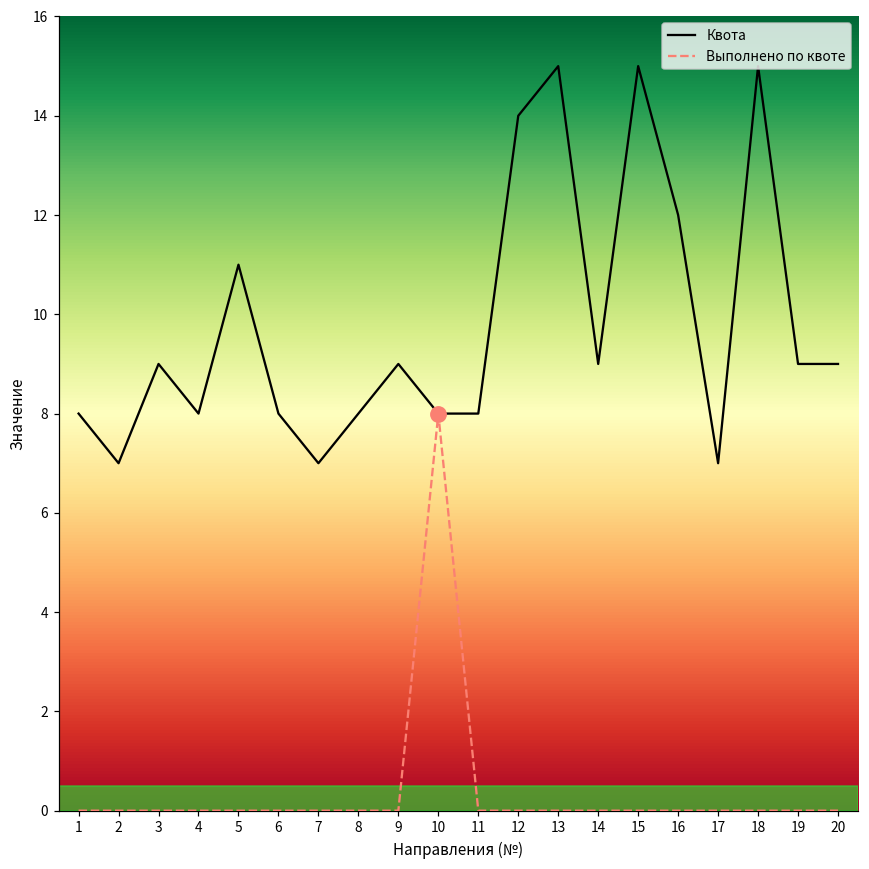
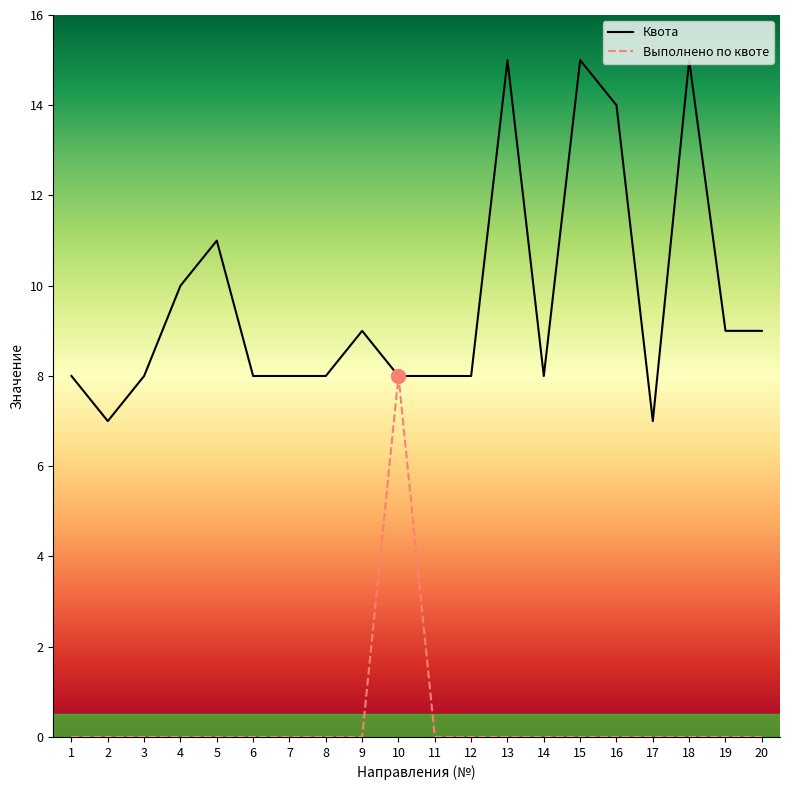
Квота, 3: 9 -> 8
Квота, 4: 8 -> 10
Квота, 7: 7 -> 8
Квота, 12: 14 -> 8
Квота, 14: 9 -> 8
Квота, 16: 12 -> 14
